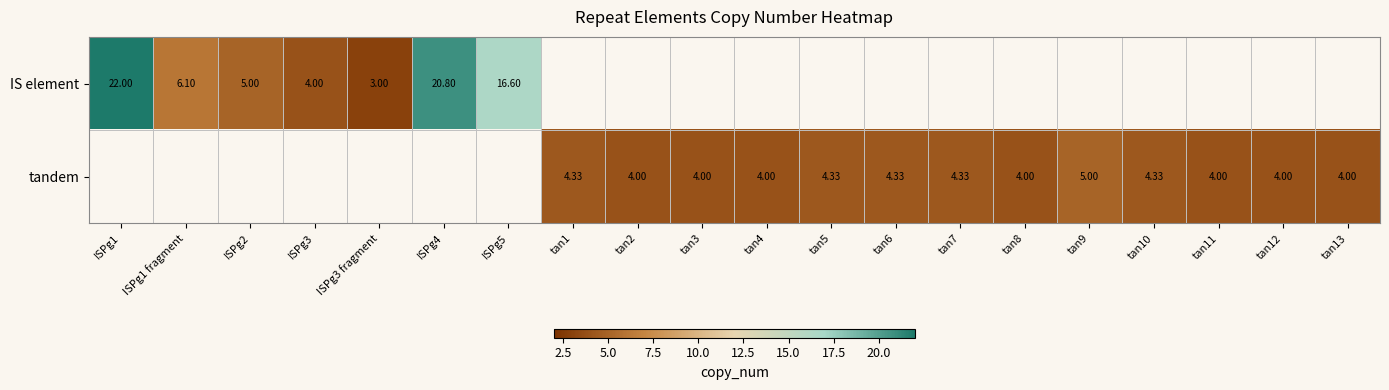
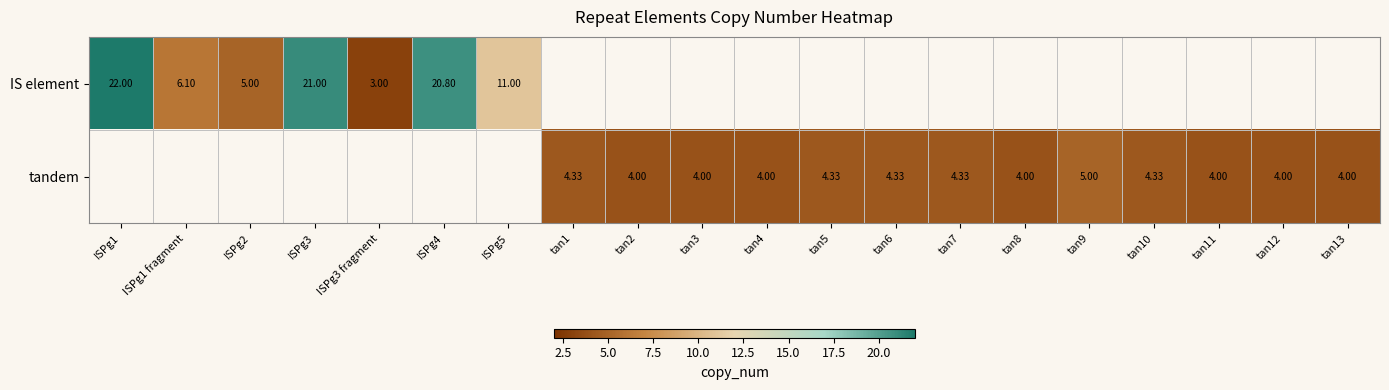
IS element, ISPg3: 4.00 -> 21.00
IS element, ISPg5: 16.60 -> 11.00
